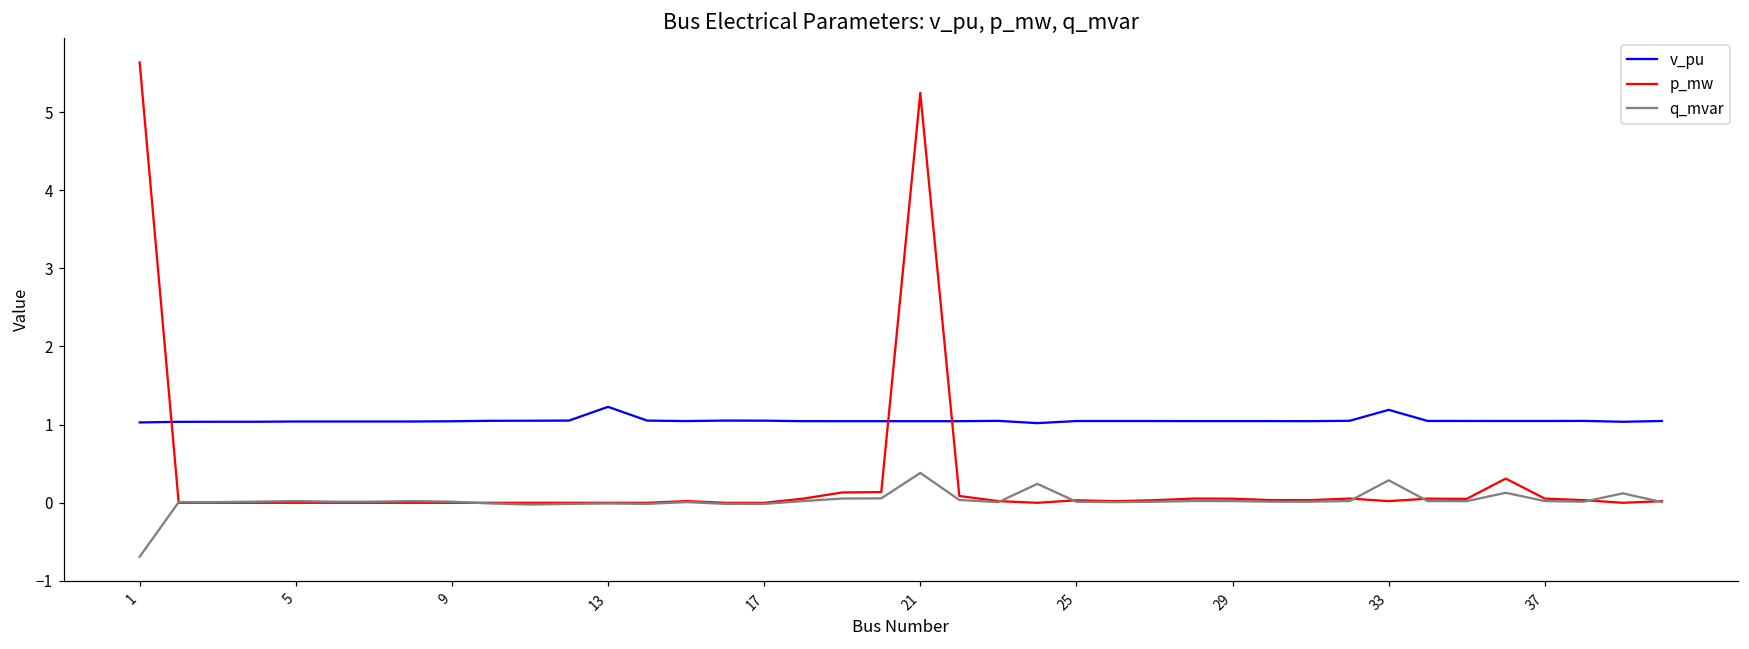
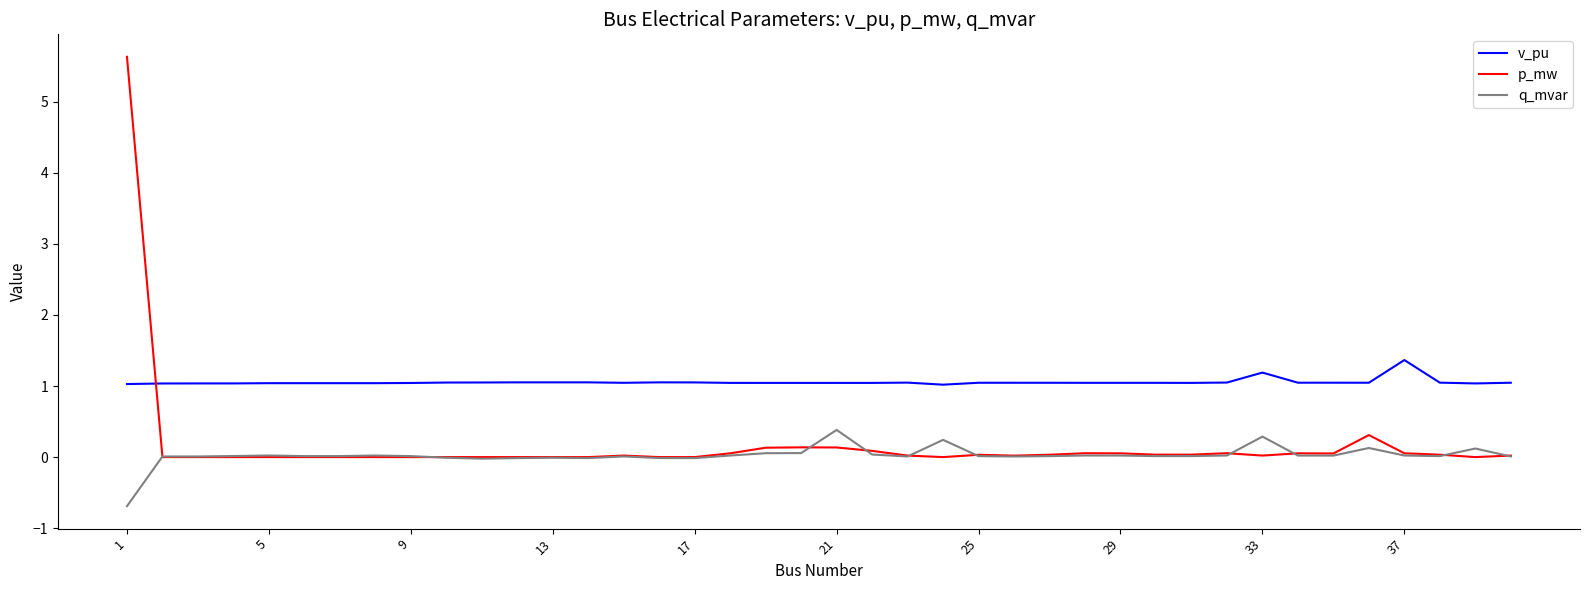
v_pu, 13: 1.2 -> 1.1
p_mw, 21: 5.2 -> 0.1
v_pu, 37: 1.0 -> 1.4
